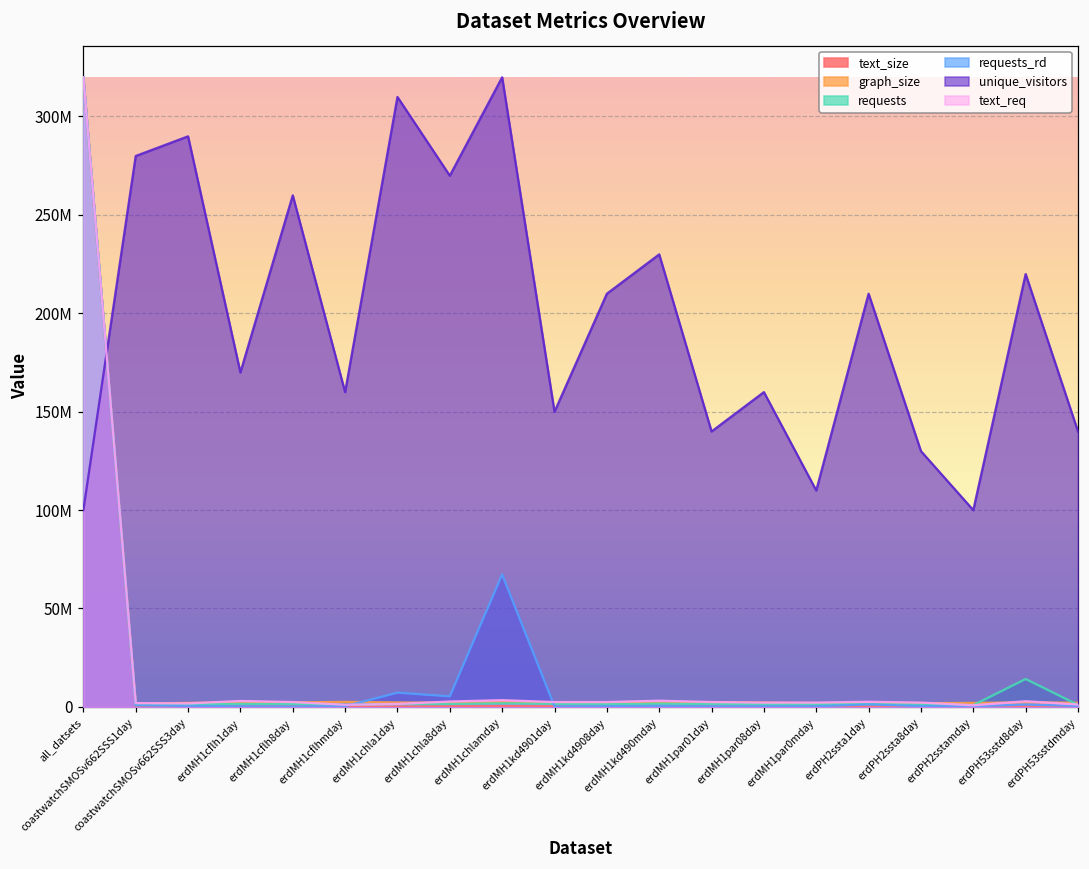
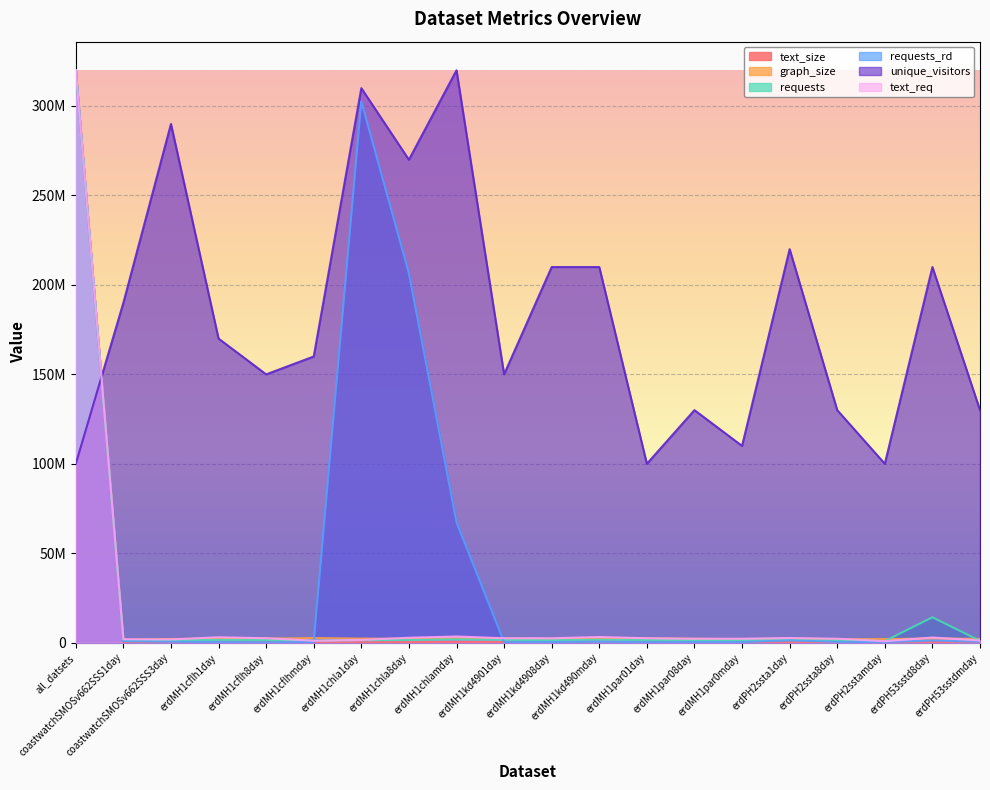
unique_visitors, coastwatchSMOSv662SSS1day: 280000000 -> 190000000
unique_visitors, erdMH1cflh8day: 260000000 -> 150000000
requests_rd, erdMH1chla1day: 7000000 -> 302000000
requests_rd, erdMH1chla8day: 5000000 -> 206000000
unique_visitors, erdMH1kd490mday: 230000000 -> 210000000
unique_visitors, erdMH1par01day: 140000000 -> 100000000
unique_visitors, erdMH1par08day: 160000000 -> 130000000
unique_visitors, erdPH2ssta1day: 210000000 -> 220000000
unique_visitors, erdPH53sstd8day: 220000000 -> 210000000
unique_visitors, erdPH53sstdmday: 140000000 -> 130000000
